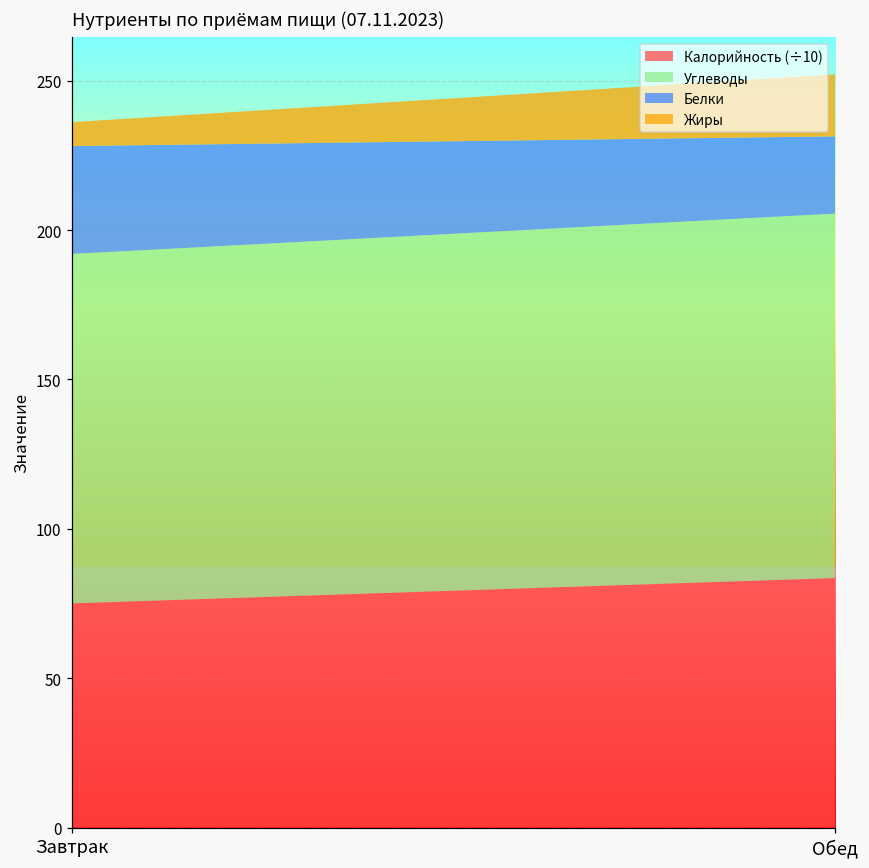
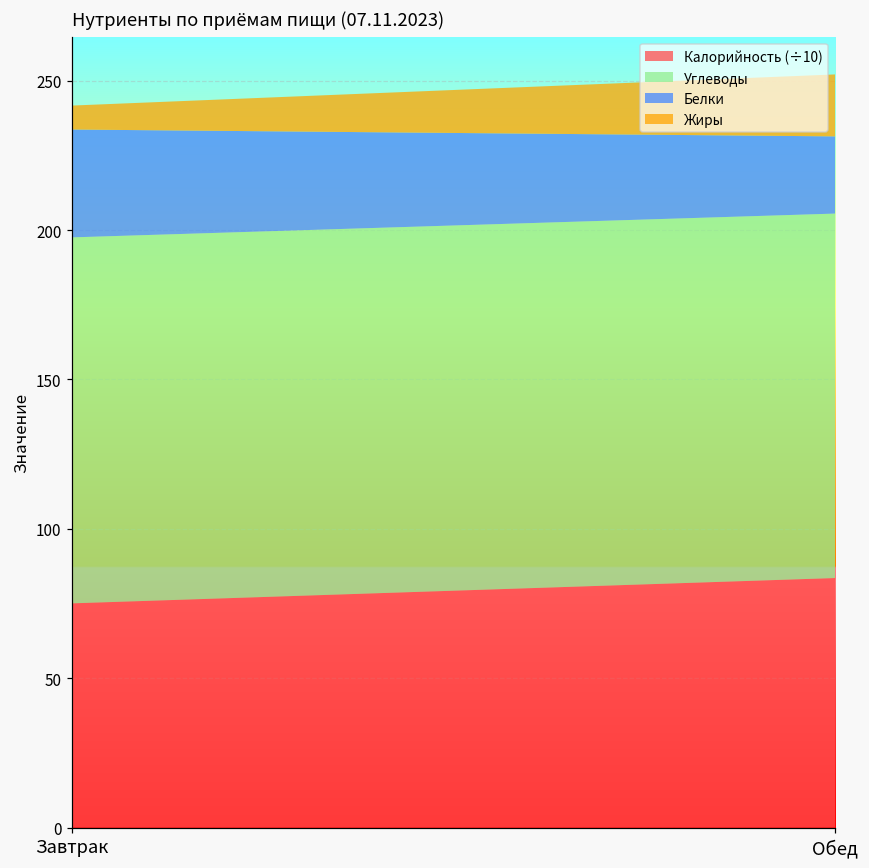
Углеводы, Завтрак: 117 -> 123
